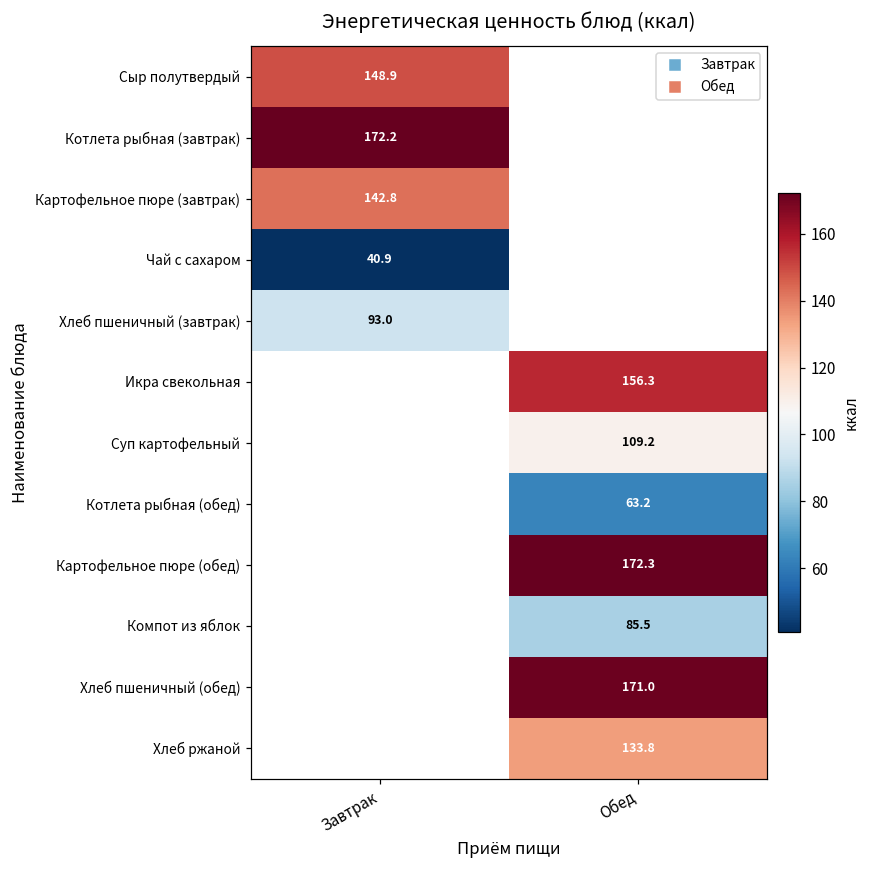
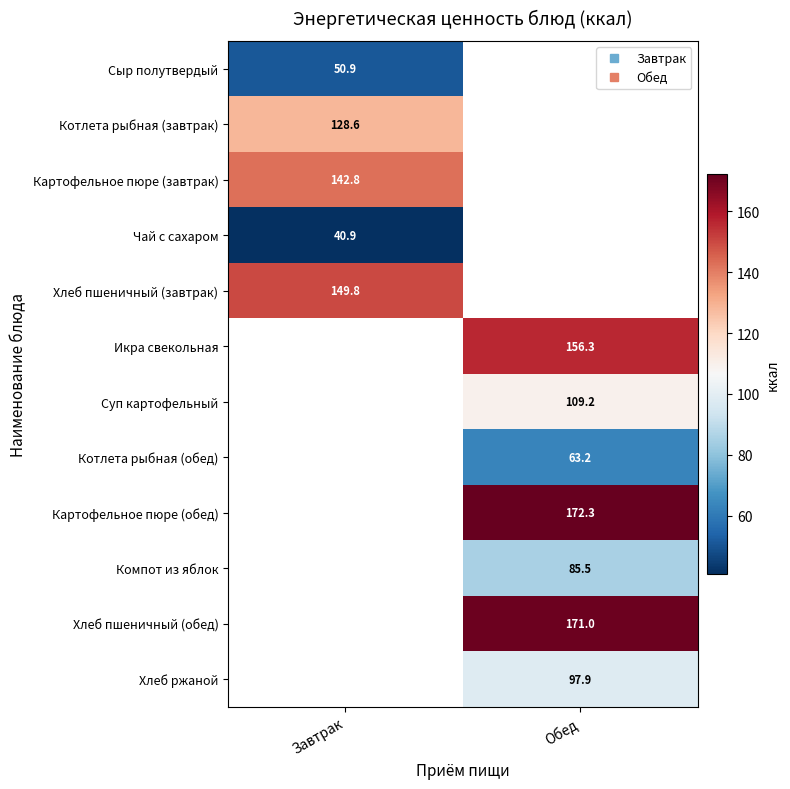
Сыр полутвердый, Завтрак: 148.9 -> 50.9
Котлета рыбная (завтрак), Завтрак: 172.2 -> 128.6
Хлеб пшеничный (завтрак), Завтрак: 93.0 -> 149.8
Хлеб ржаной, Обед: 133.8 -> 97.9
